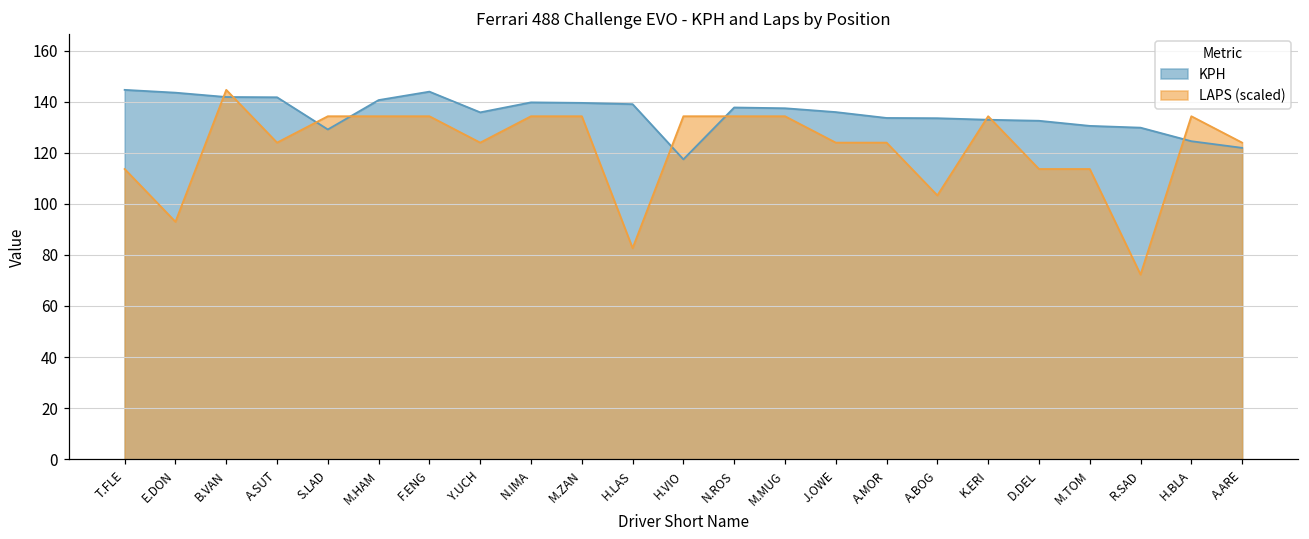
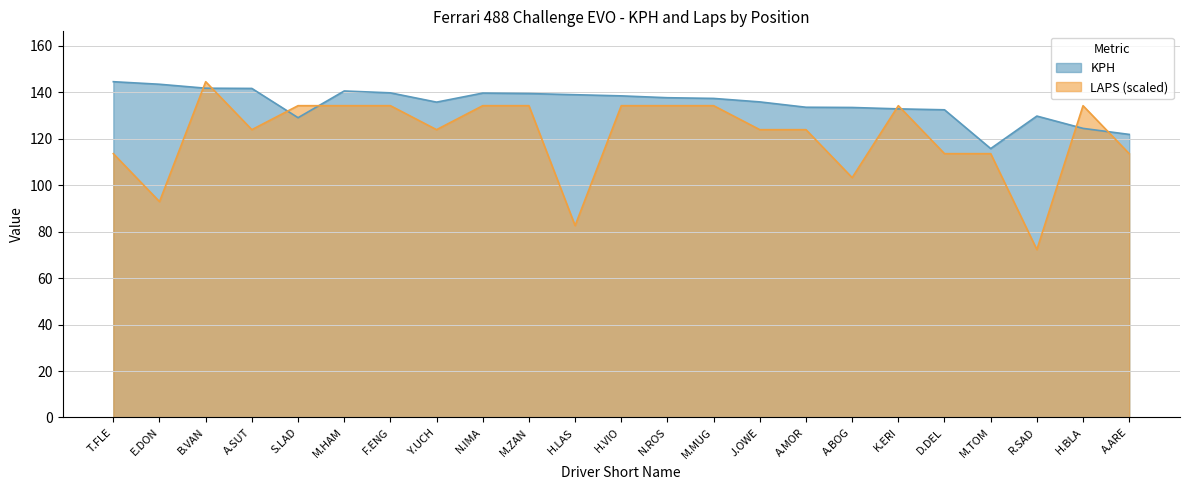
KPH, F.ENG: 144 -> 140
KPH, H.VIO: 117 -> 139
KPH, M.TOM: 131 -> 116
LAPS (scaled), A.ARE: 124 -> 114
